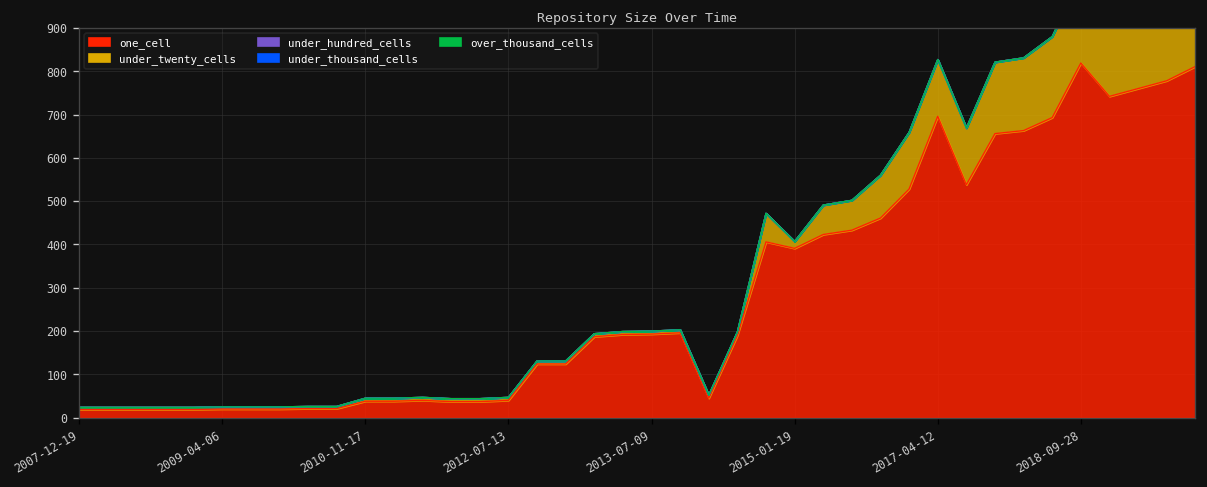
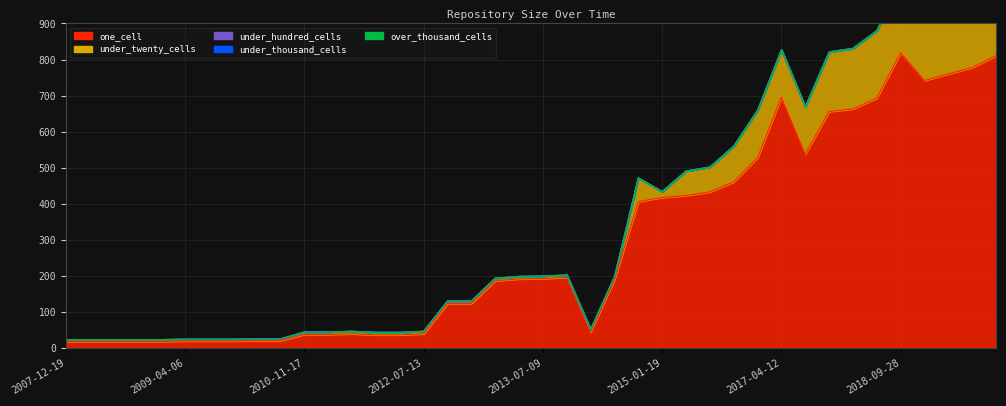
one_cell, 2015-01-19: 390 -> 420
